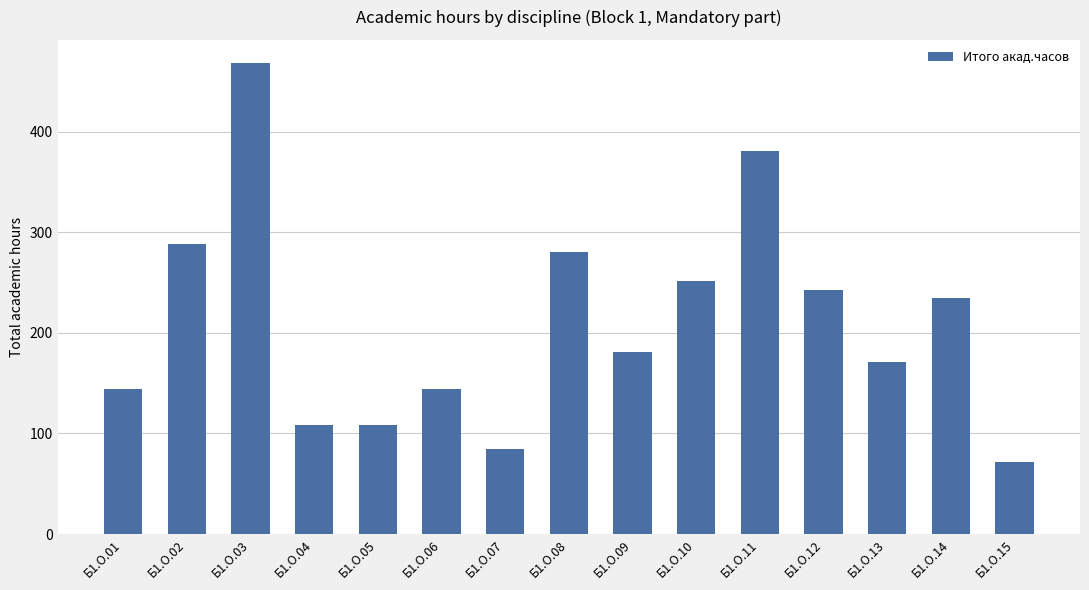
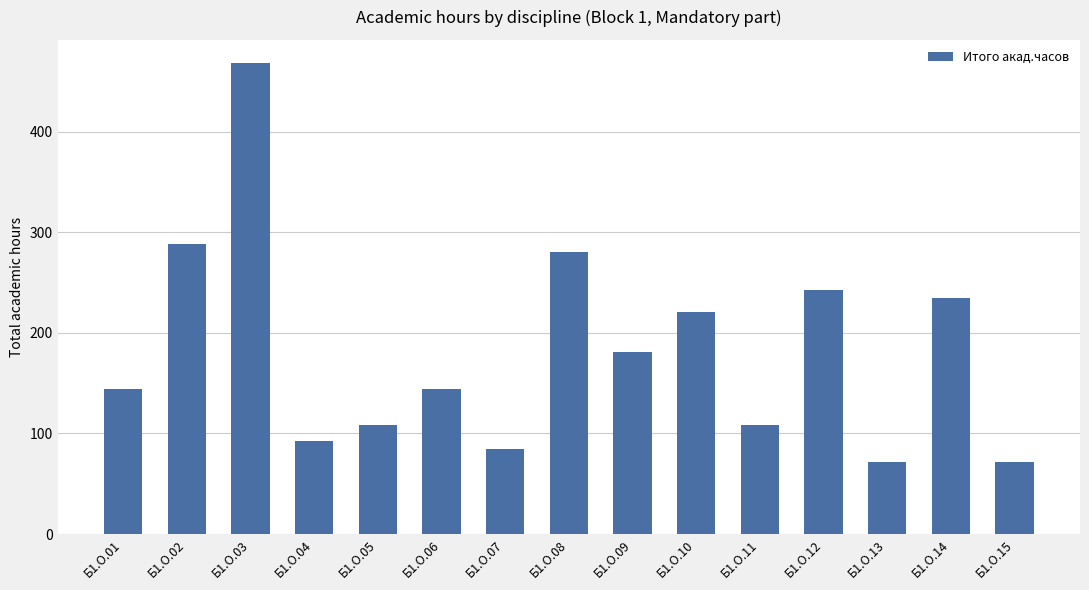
Б1.О.04: 108 -> 93
Б1.О.10: 252 -> 221
Б1.О.11: 381 -> 108
Б1.О.13: 171 -> 72
